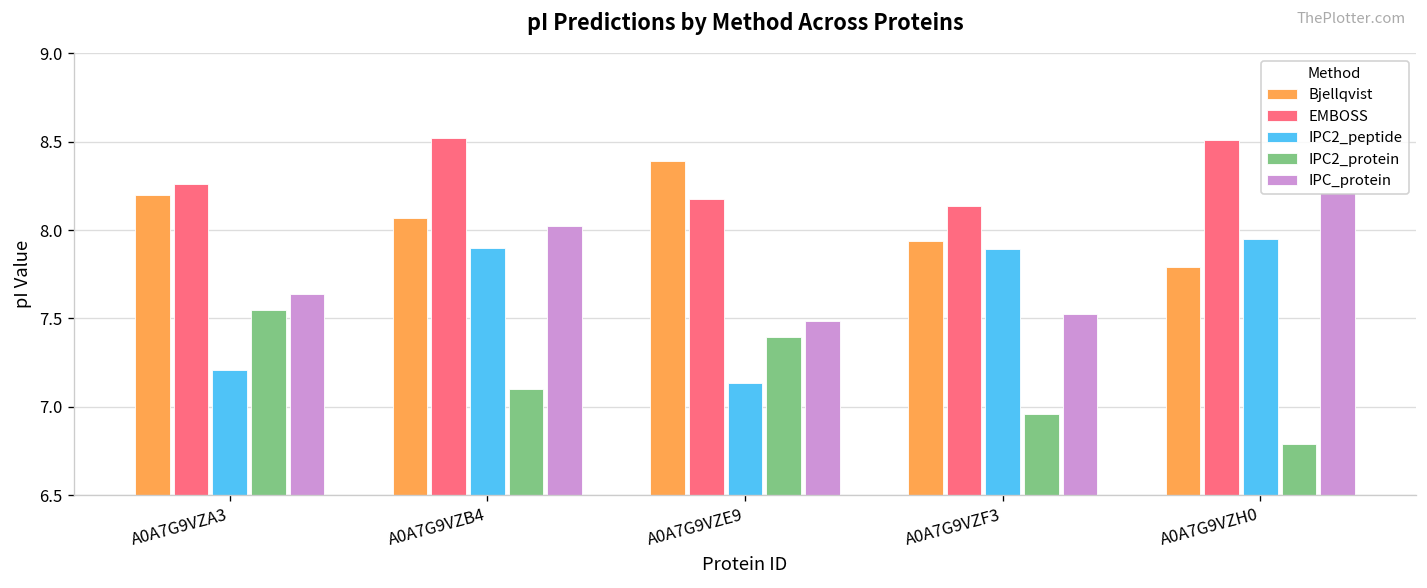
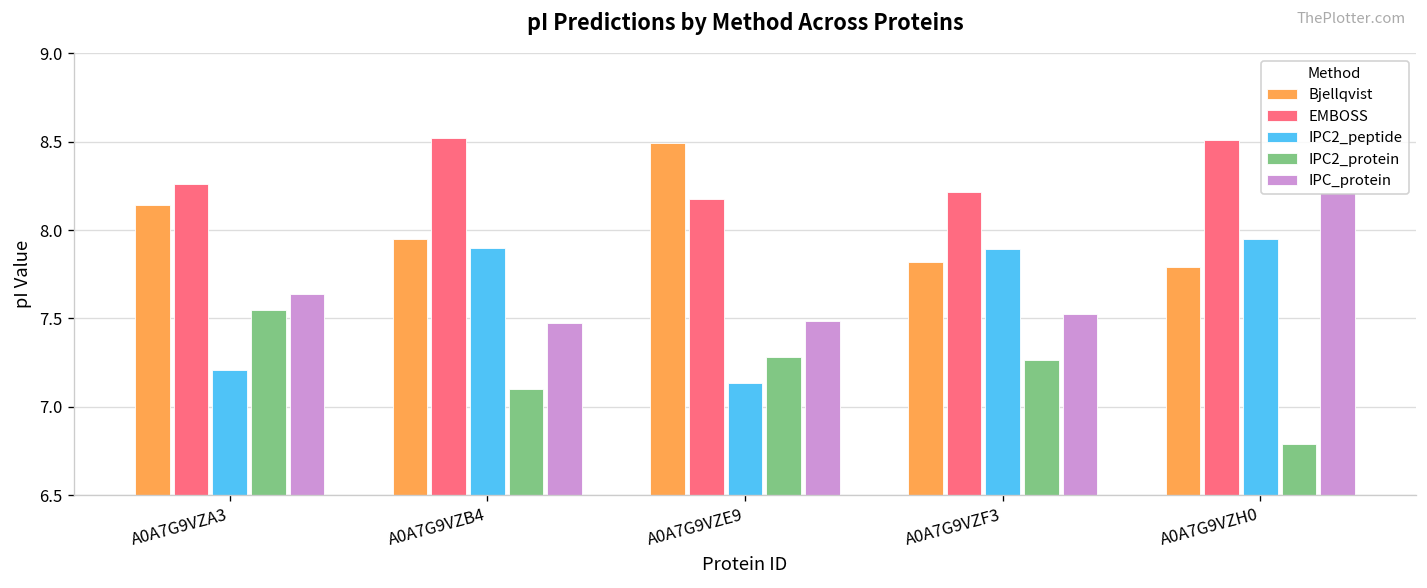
Bjellqvist, A0A7G9VZA3: 8.20 -> 8.14
Bjellqvist, A0A7G9VZB4: 8.07 -> 7.95
IPC_protein, A0A7G9VZB4: 8.02 -> 7.47
Bjellqvist, A0A7G9VZE9: 8.39 -> 8.49
IPC2_protein, A0A7G9VZE9: 7.40 -> 7.28
Bjellqvist, A0A7G9VZF3: 7.94 -> 7.82
EMBOSS, A0A7G9VZF3: 8.13 -> 8.21
IPC2_protein, A0A7G9VZF3: 6.96 -> 7.26
